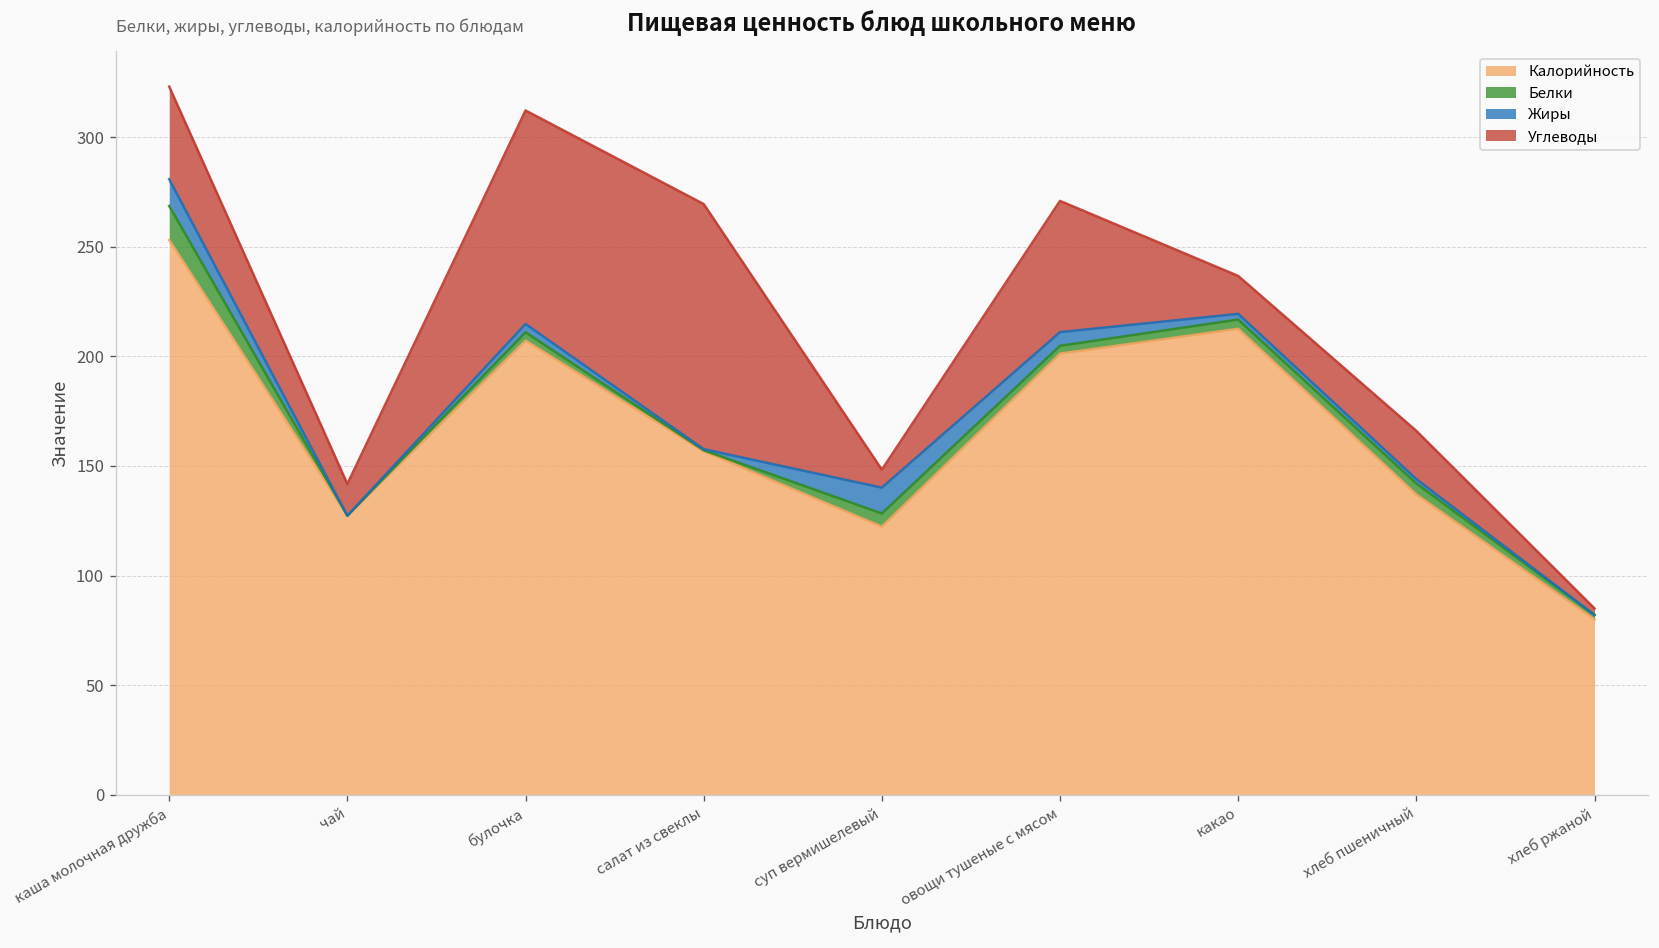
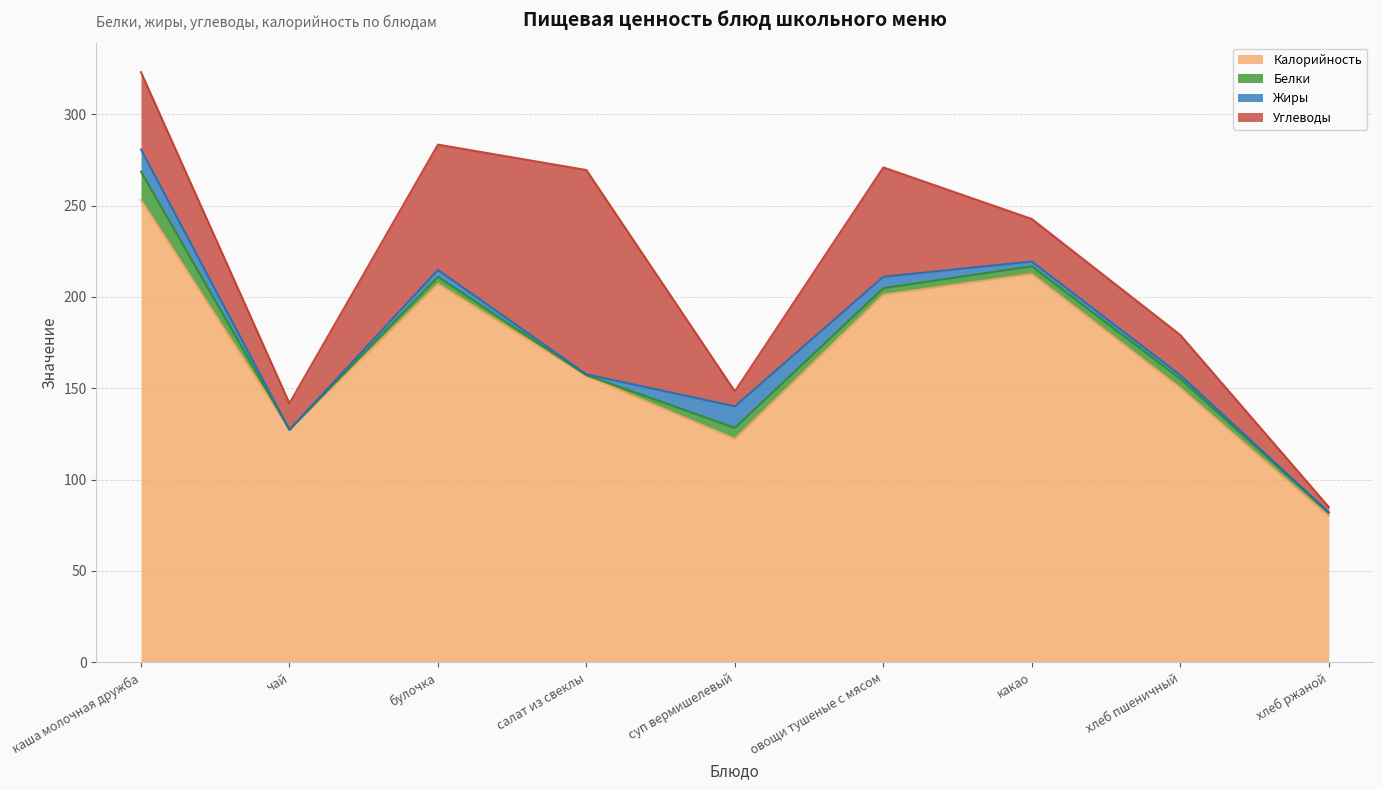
Углеводы, булочка: 97 -> 69
Углеводы, какао: 17 -> 23
Калорийность, хлеб пшеничный: 137 -> 150
